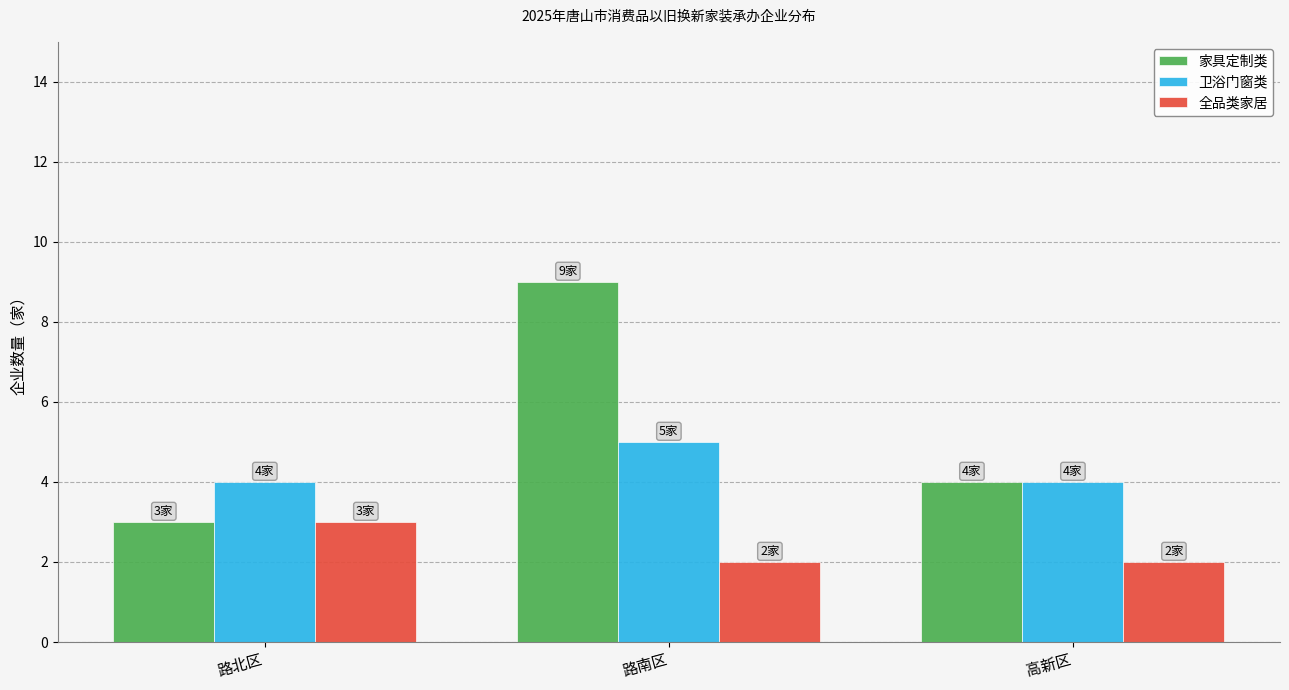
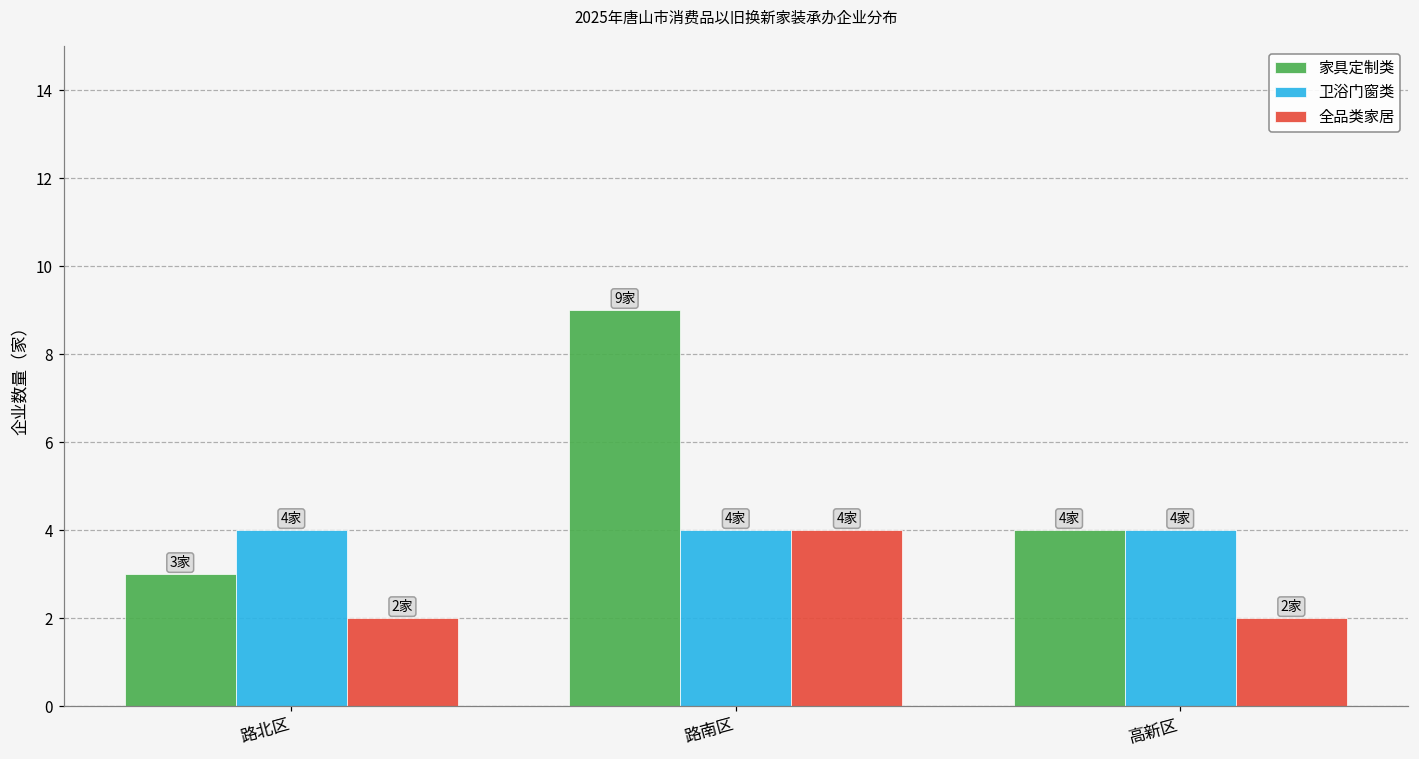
全品类家居, 路北区: 3家 -> 2家
卫浴门窗类, 路南区: 5家 -> 4家
全品类家居, 路南区: 2家 -> 4家
